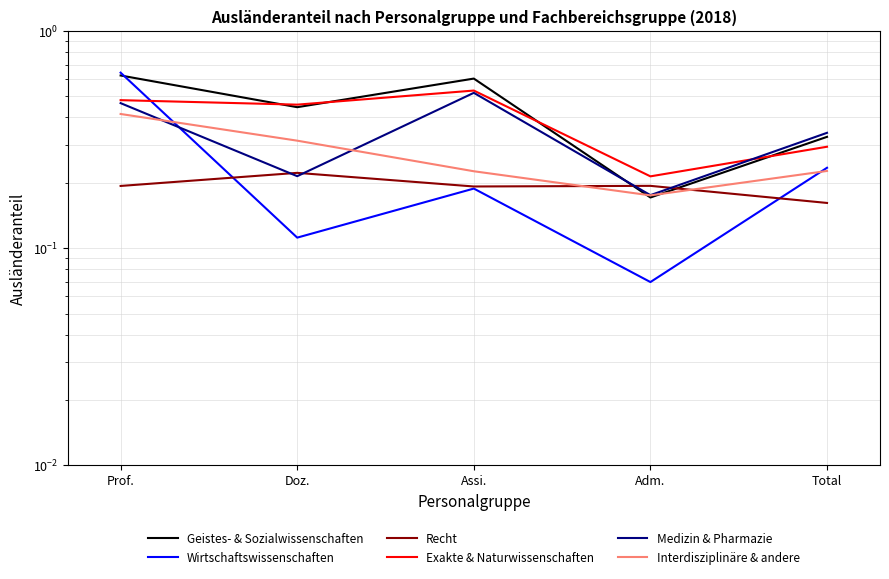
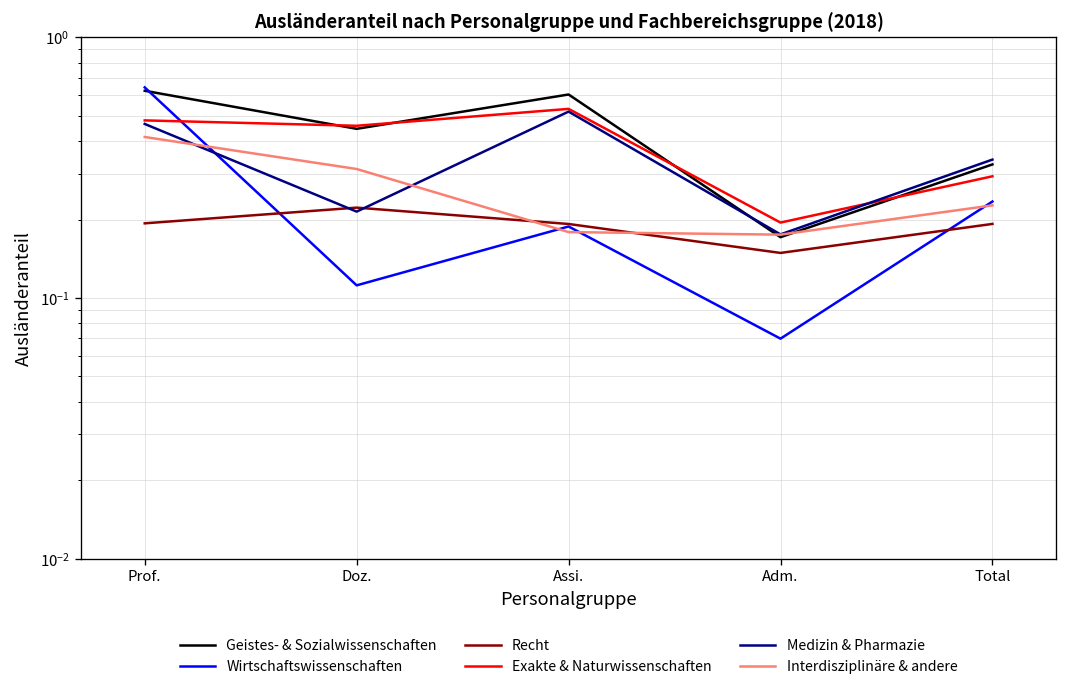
Interdisziplinäre & andere, Assi.: 0.23 -> 0.18
Recht, Adm.: 0.19 -> 0.15
Exakte & Naturwissenschaften, Adm.: 0.21 -> 0.19
Recht, Total: 0.16 -> 0.19
